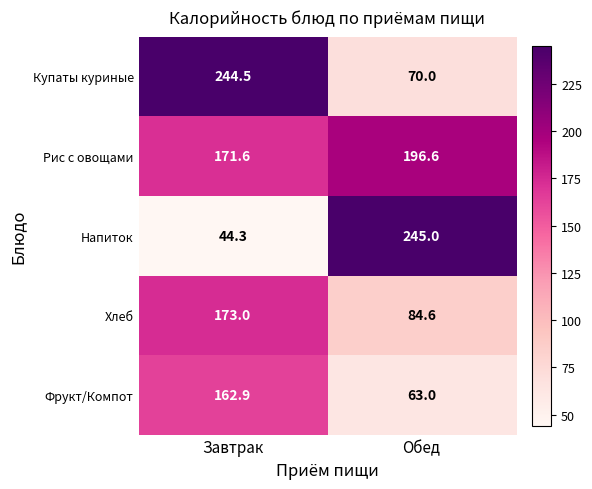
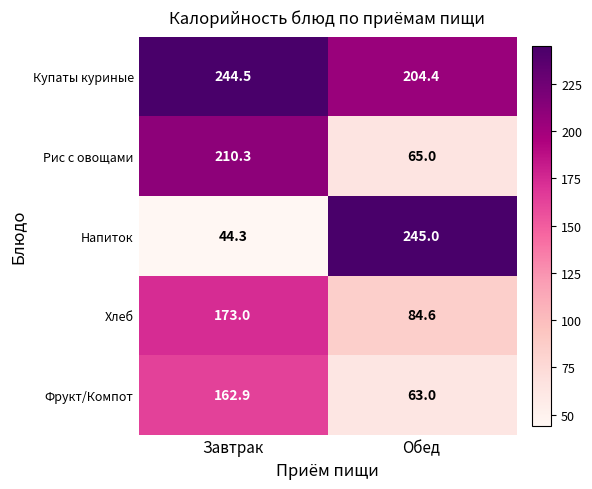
Купаты куриные, Обед: 70.0 -> 204.4
Рис с овощами, Завтрак: 171.6 -> 210.3
Рис с овощами, Обед: 196.6 -> 65.0
